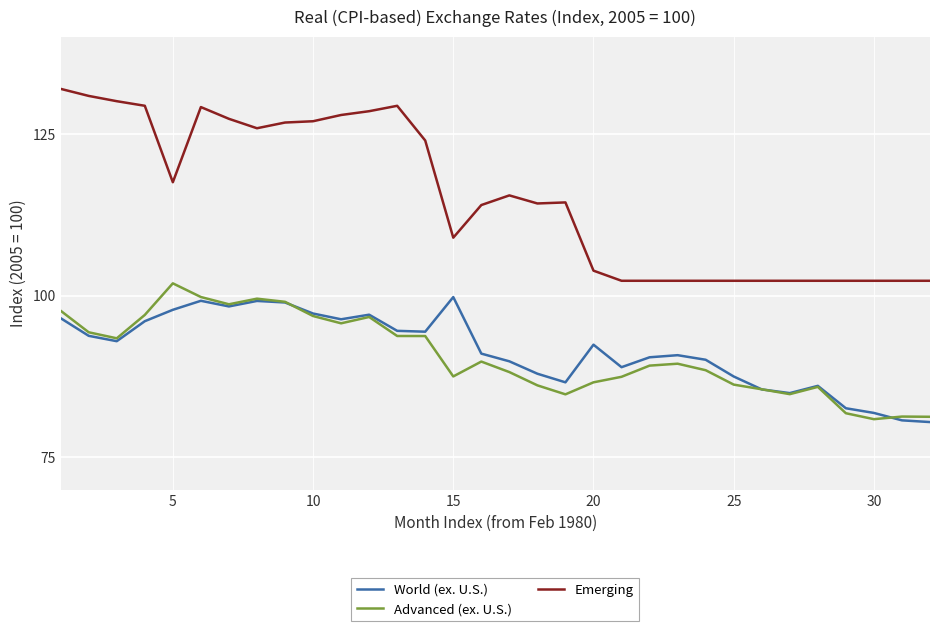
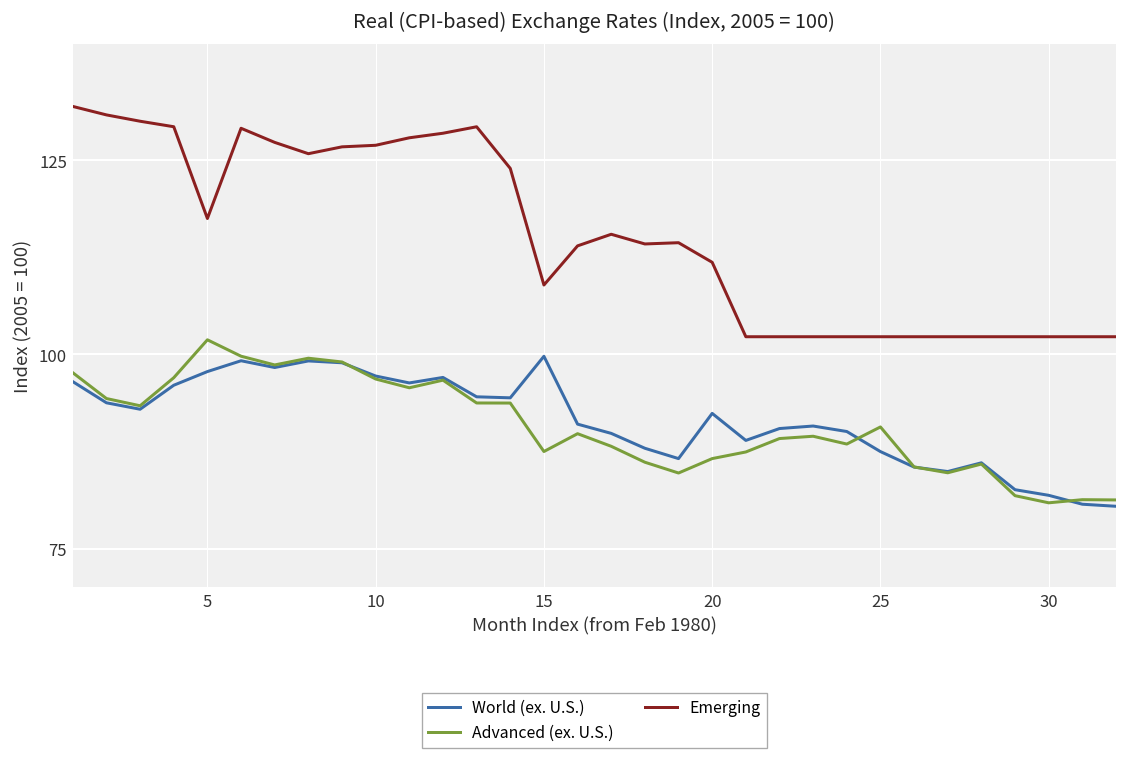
Emerging, 20: 104 -> 112
Advanced (ex. U.S.), 25: 86 -> 91
